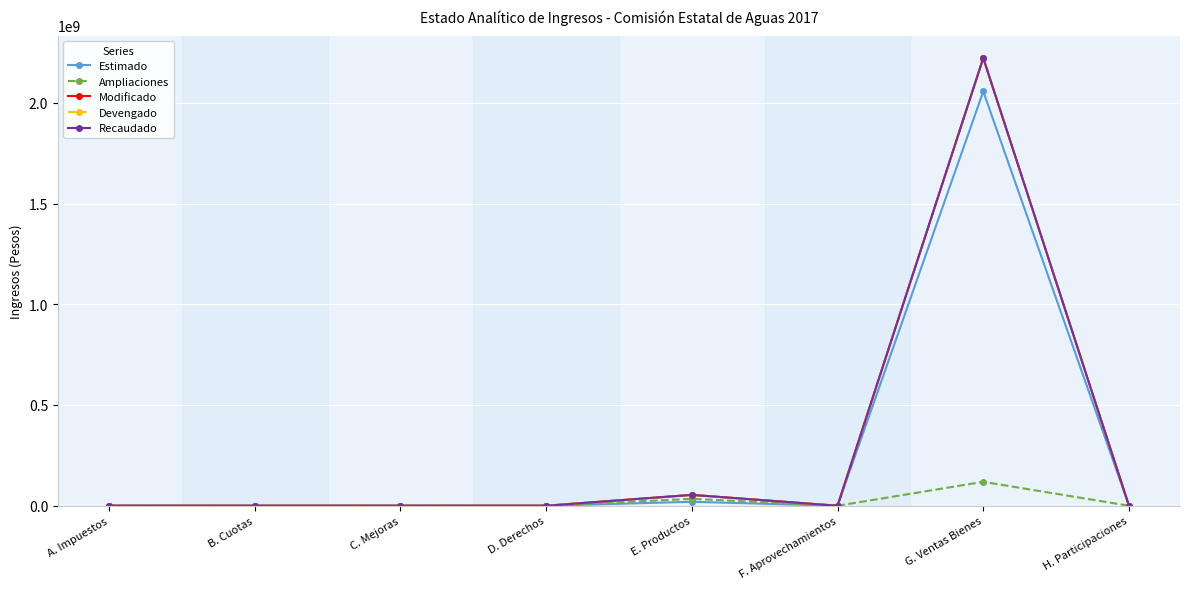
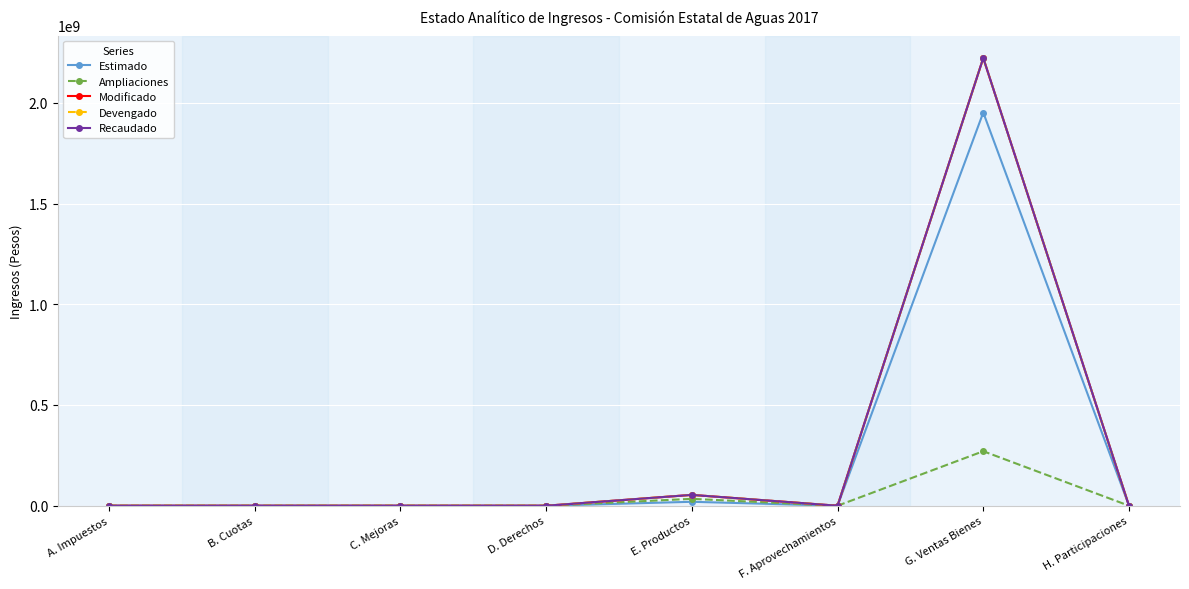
Estimado, G. Ventas Bienes: 2060000000 -> 1950000000
Ampliaciones, G. Ventas Bienes: 120000000 -> 270000000
